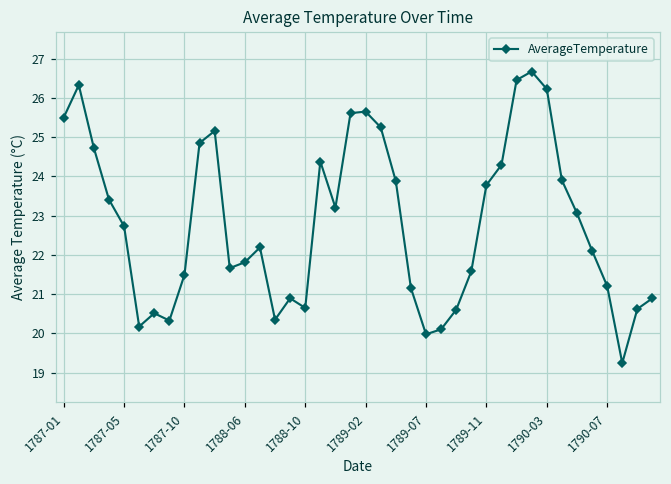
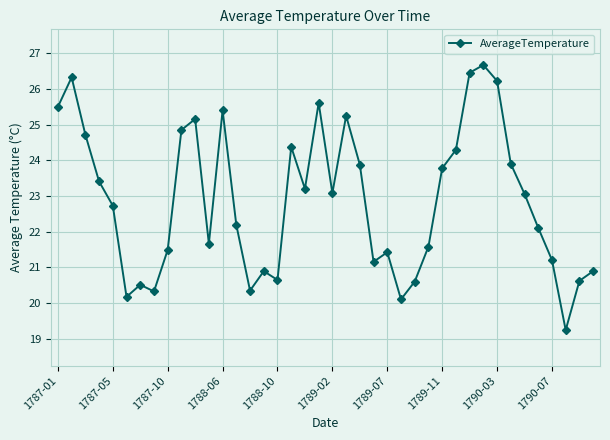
1788-06: 21.8 -> 25.4
1789-02: 25.6 -> 23.1
1789-07: 20.0 -> 21.4
